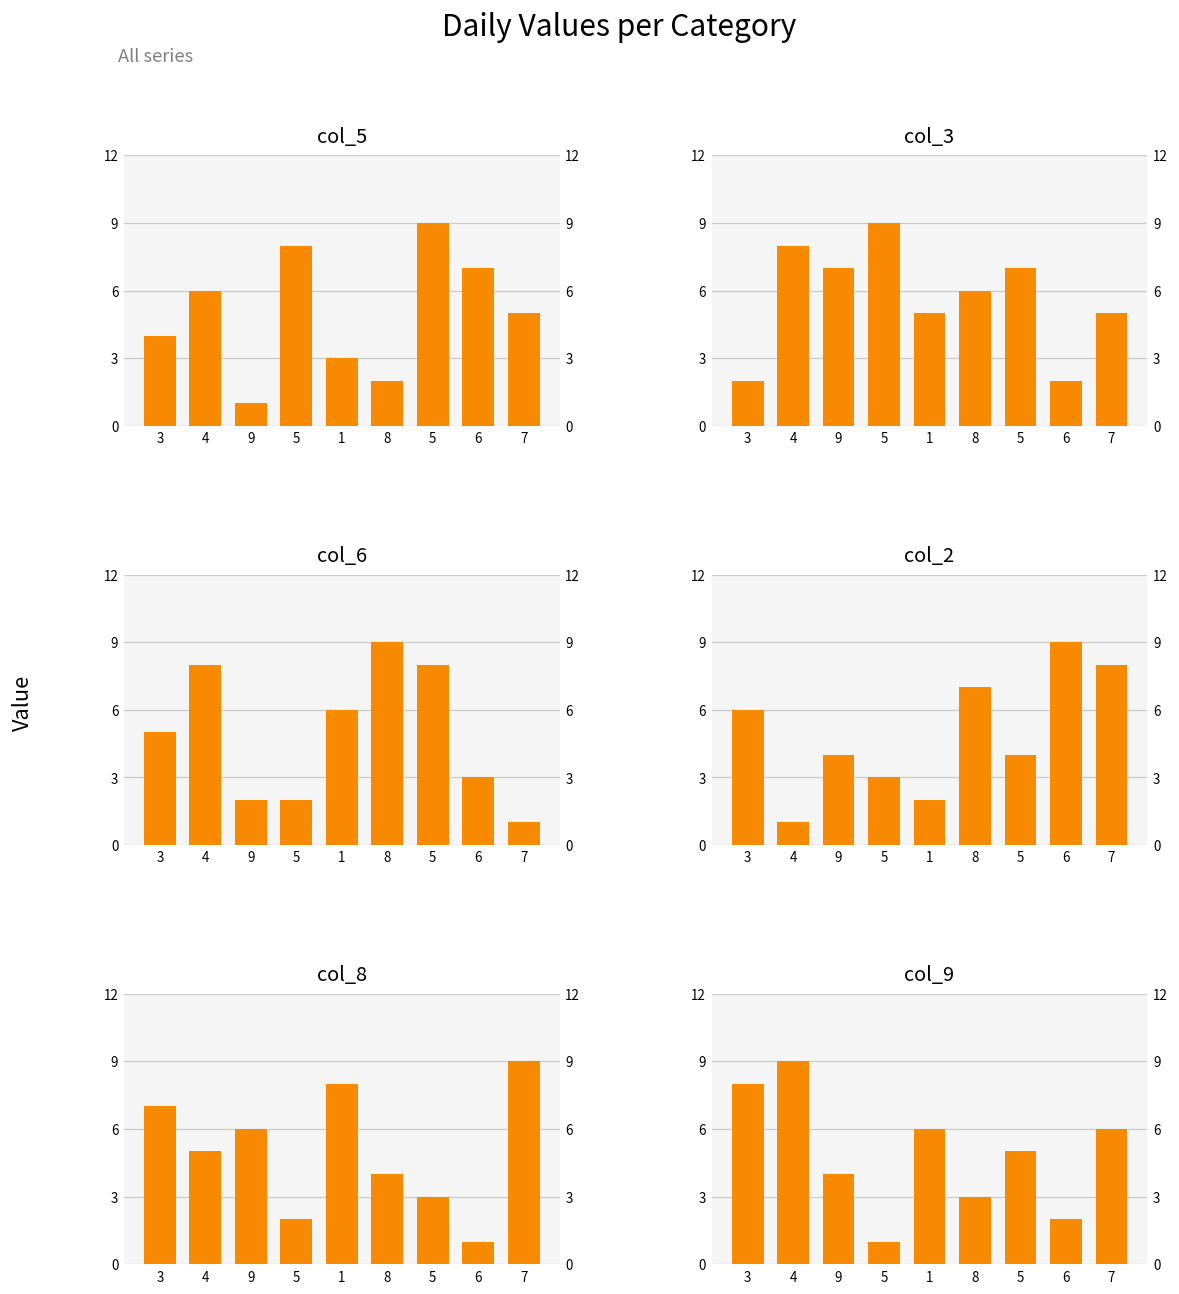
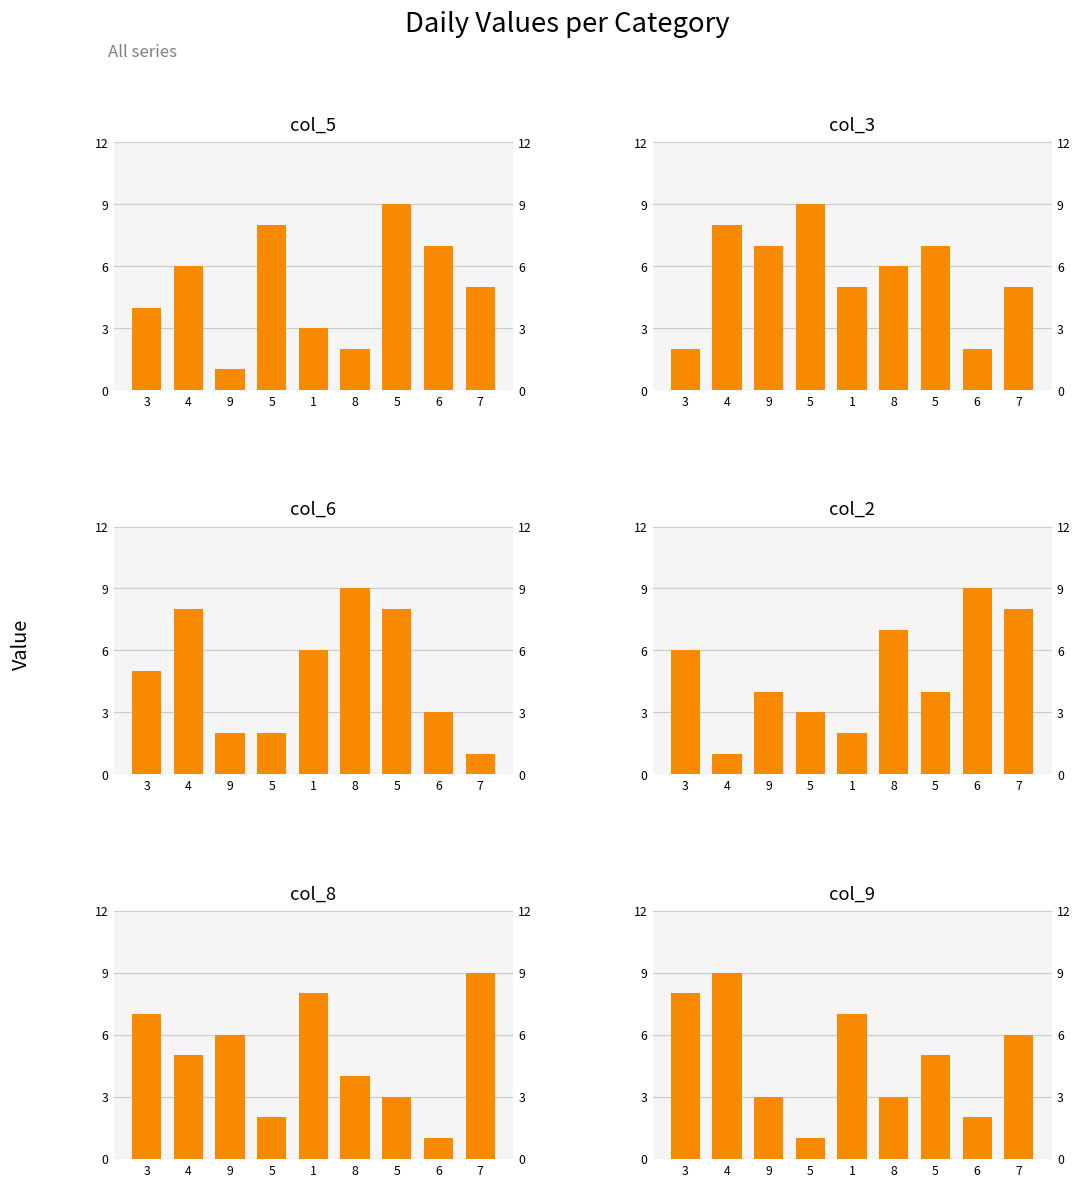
col_9, 9: 4 -> 3
col_9, 1: 6 -> 7
